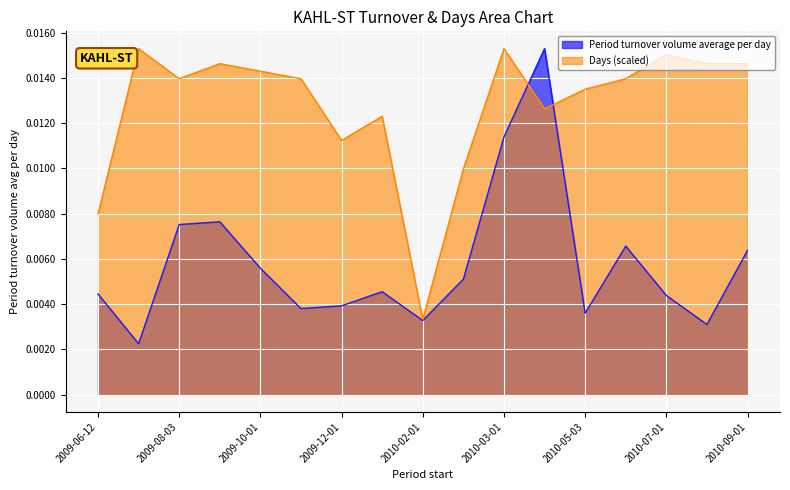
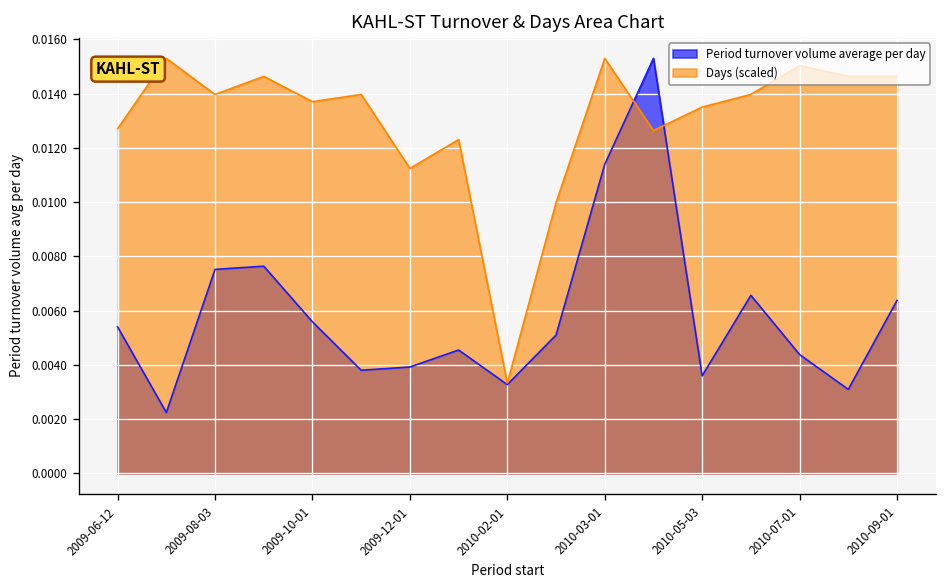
Period turnover volume average per day, 2009-06-12: 0.0044 -> 0.0054
Days (scaled), 2009-06-12: 0.0080 -> 0.0127
Days (scaled), 2009-10-01: 0.0143 -> 0.0137
